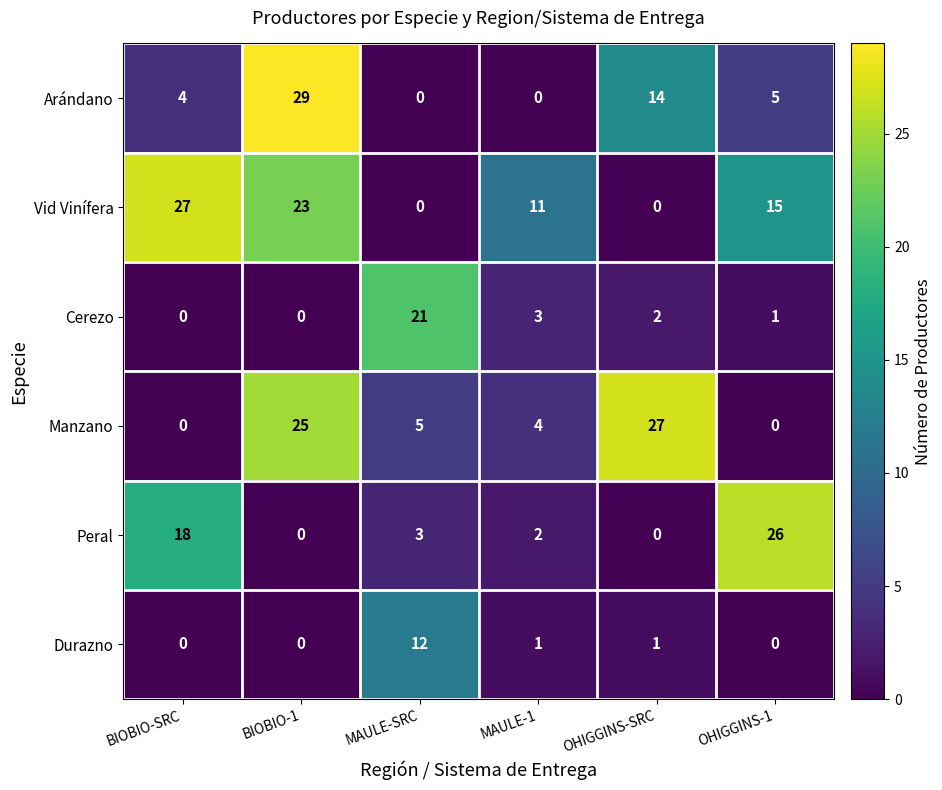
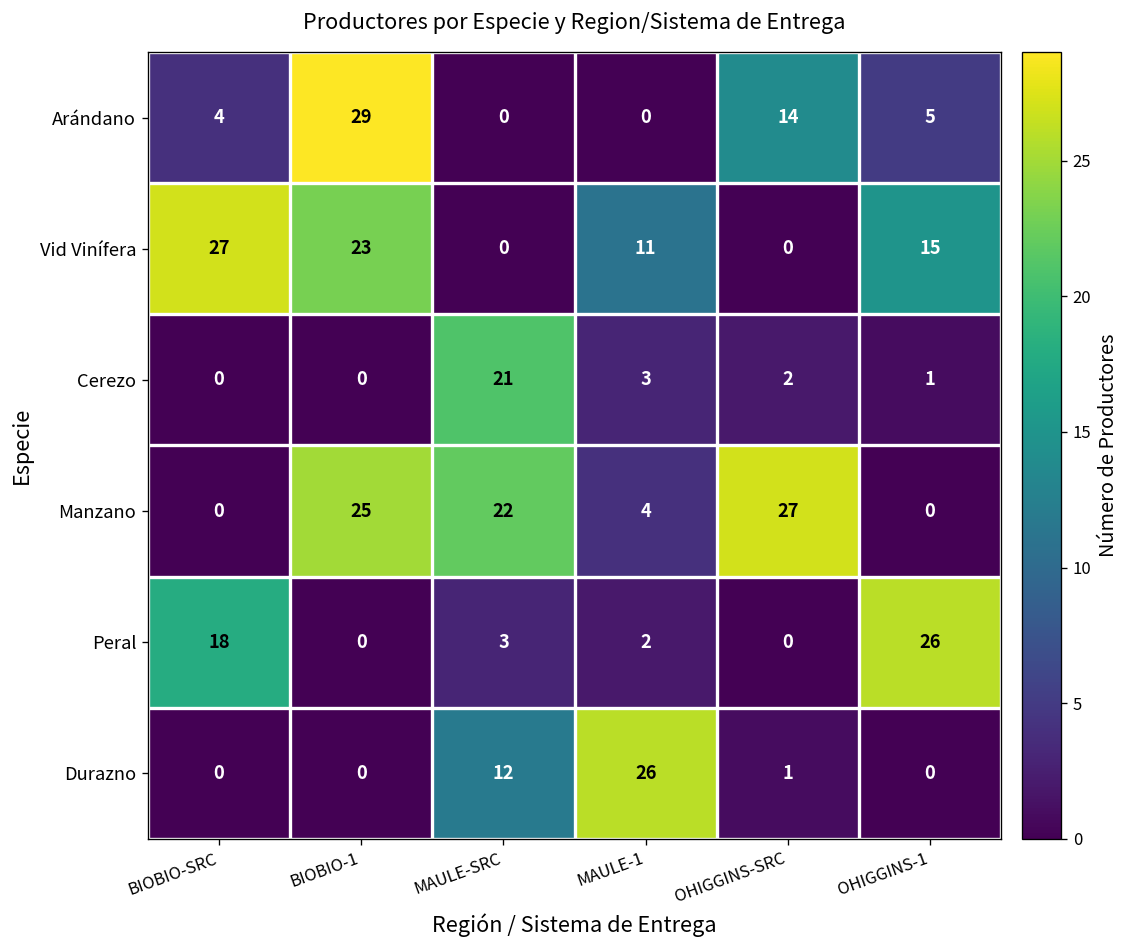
Manzano, MAULE-SRC: 5 -> 22
Durazno, MAULE-1: 1 -> 26
